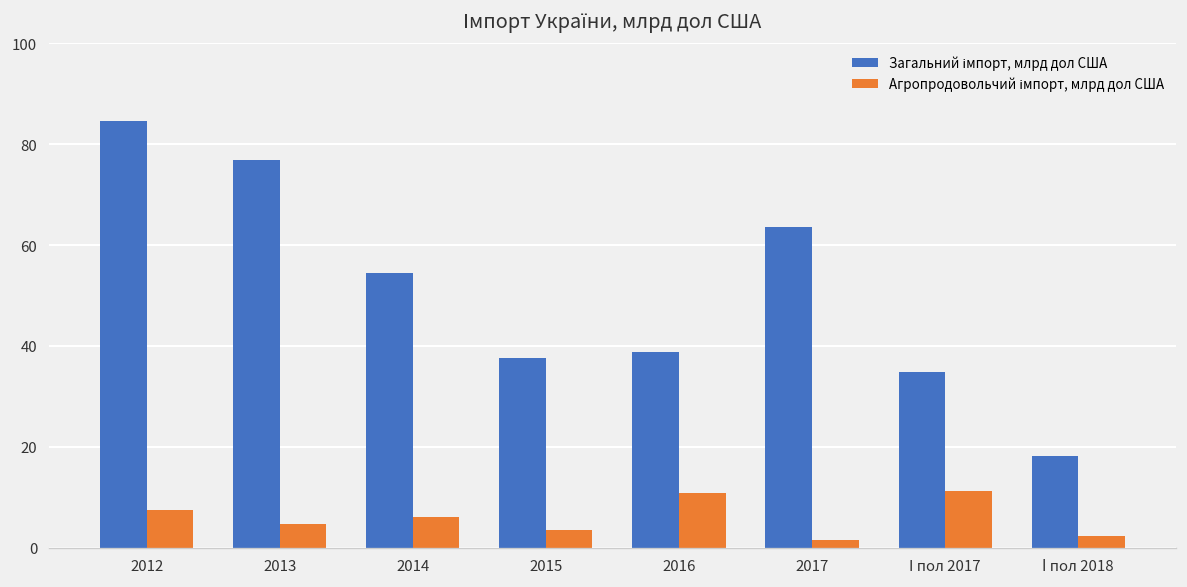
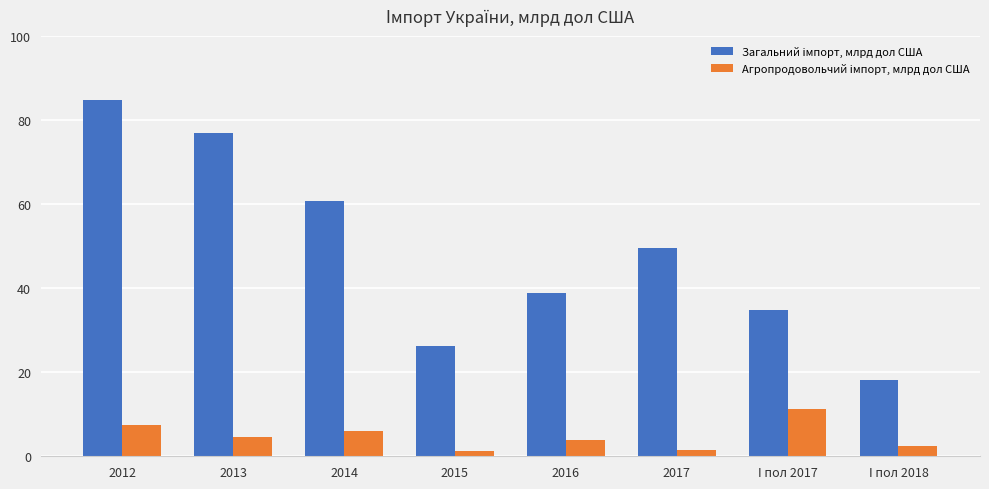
Загальний імпорт, млрд дол США, 2014: 54 -> 61
Загальний імпорт, млрд дол США, 2015: 38 -> 26
Агропродовольчий імпорт, млрд дол США, 2015: 3 -> 1
Агропродовольчий імпорт, млрд дол США, 2016: 11 -> 4
Загальний імпорт, млрд дол США, 2017: 64 -> 50
